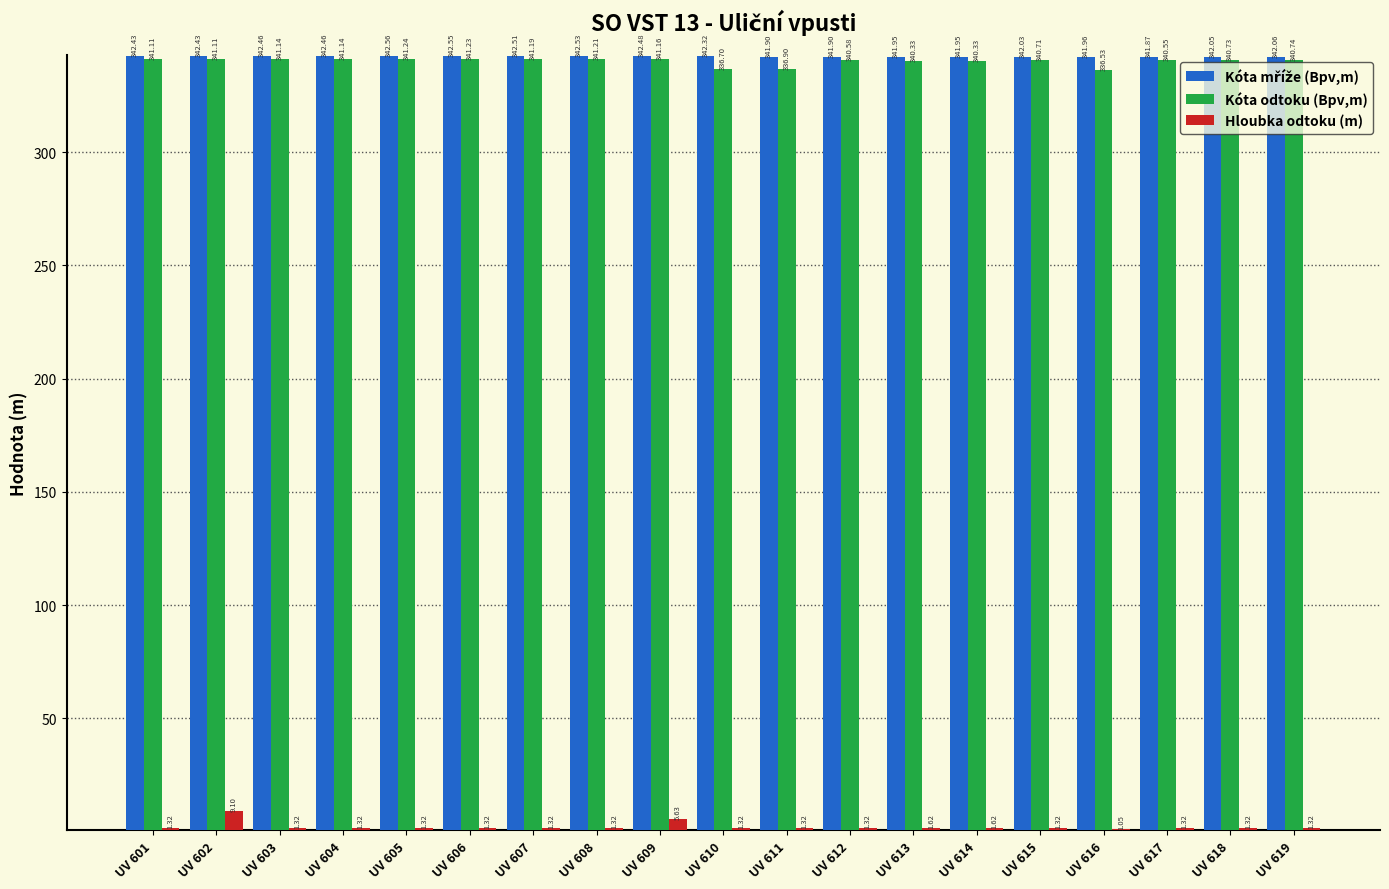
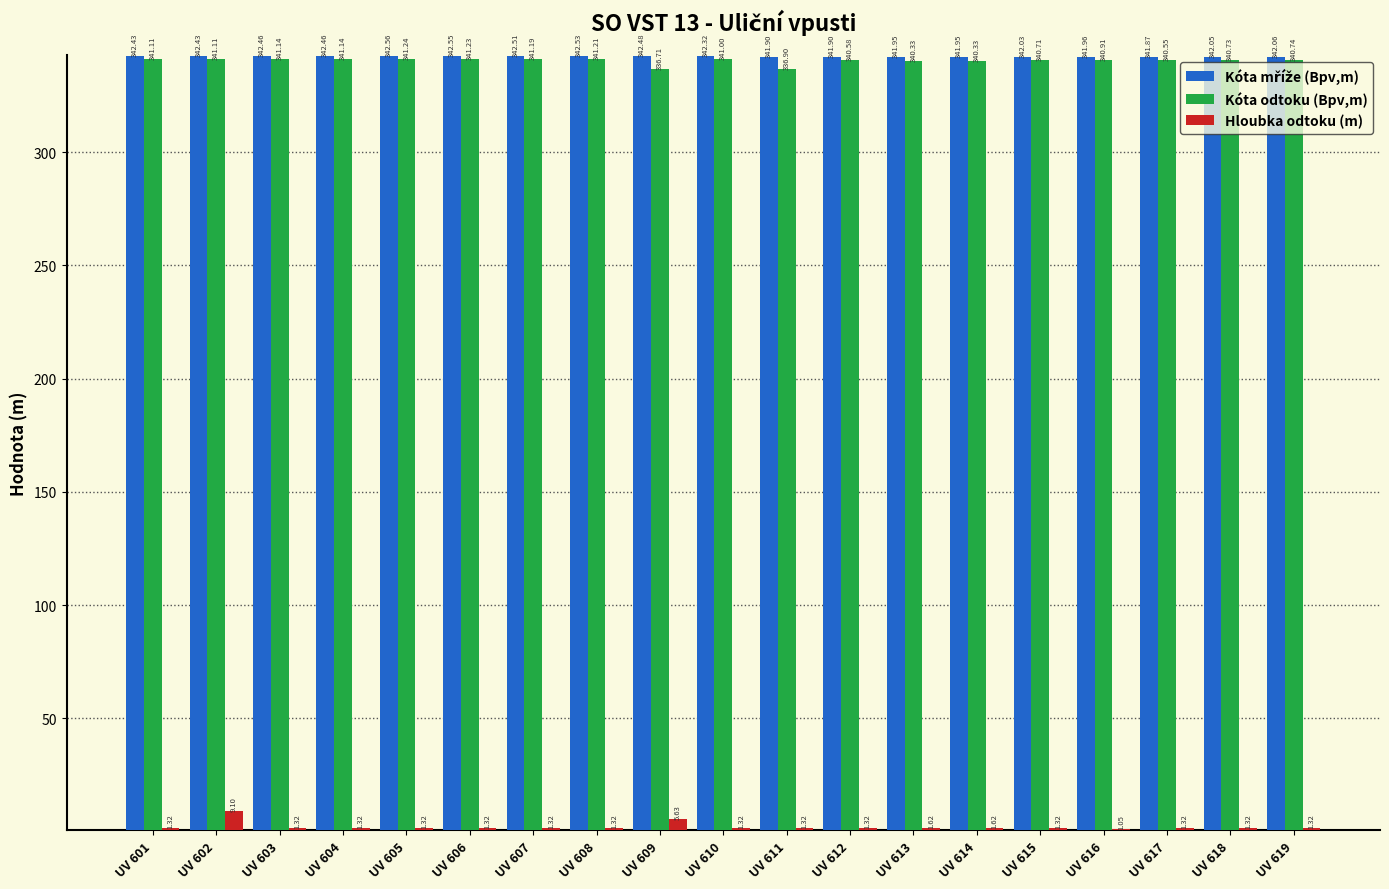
Kóta odtoku (Bpv,m), UV 609: 341.16 -> 336.71
Kóta odtoku (Bpv,m), UV 610: 336.70 -> 341.00
Kóta odtoku (Bpv,m), UV 616: 336.53 -> 340.91
